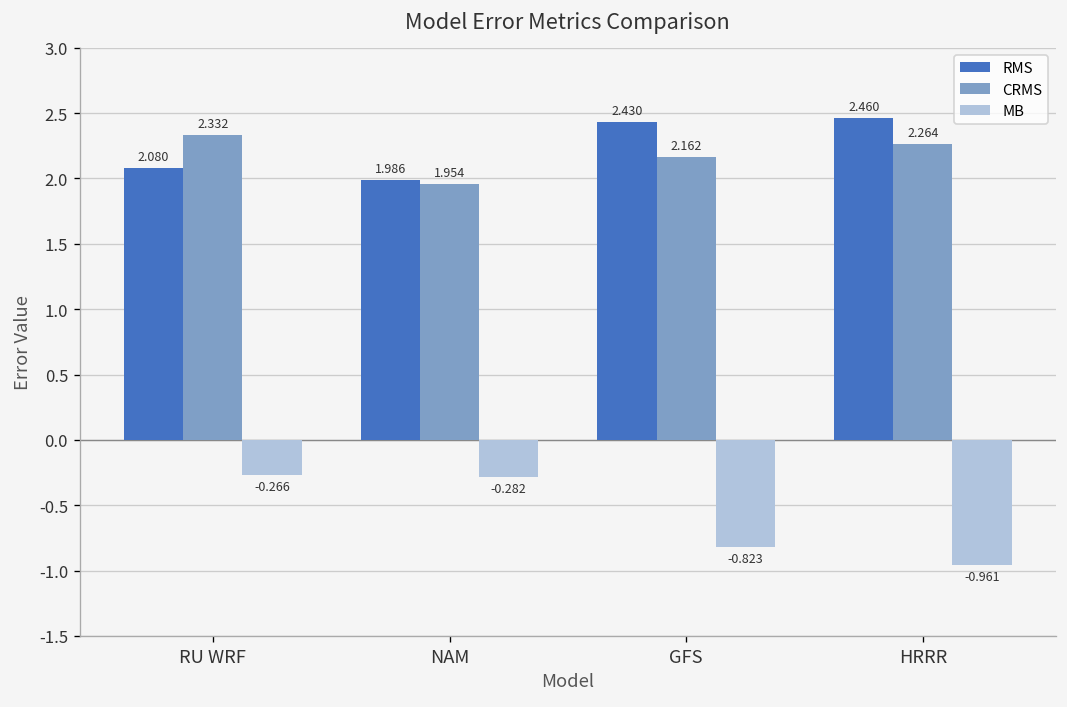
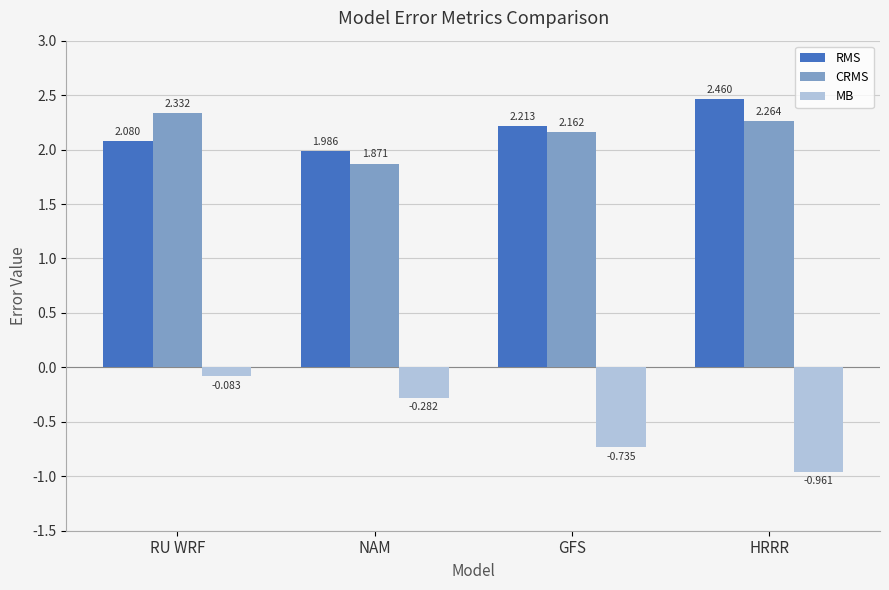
MB, RU WRF: -0.266 -> -0.083
CRMS, NAM: 1.954 -> 1.871
RMS, GFS: 2.430 -> 2.213
MB, GFS: -0.823 -> -0.735
